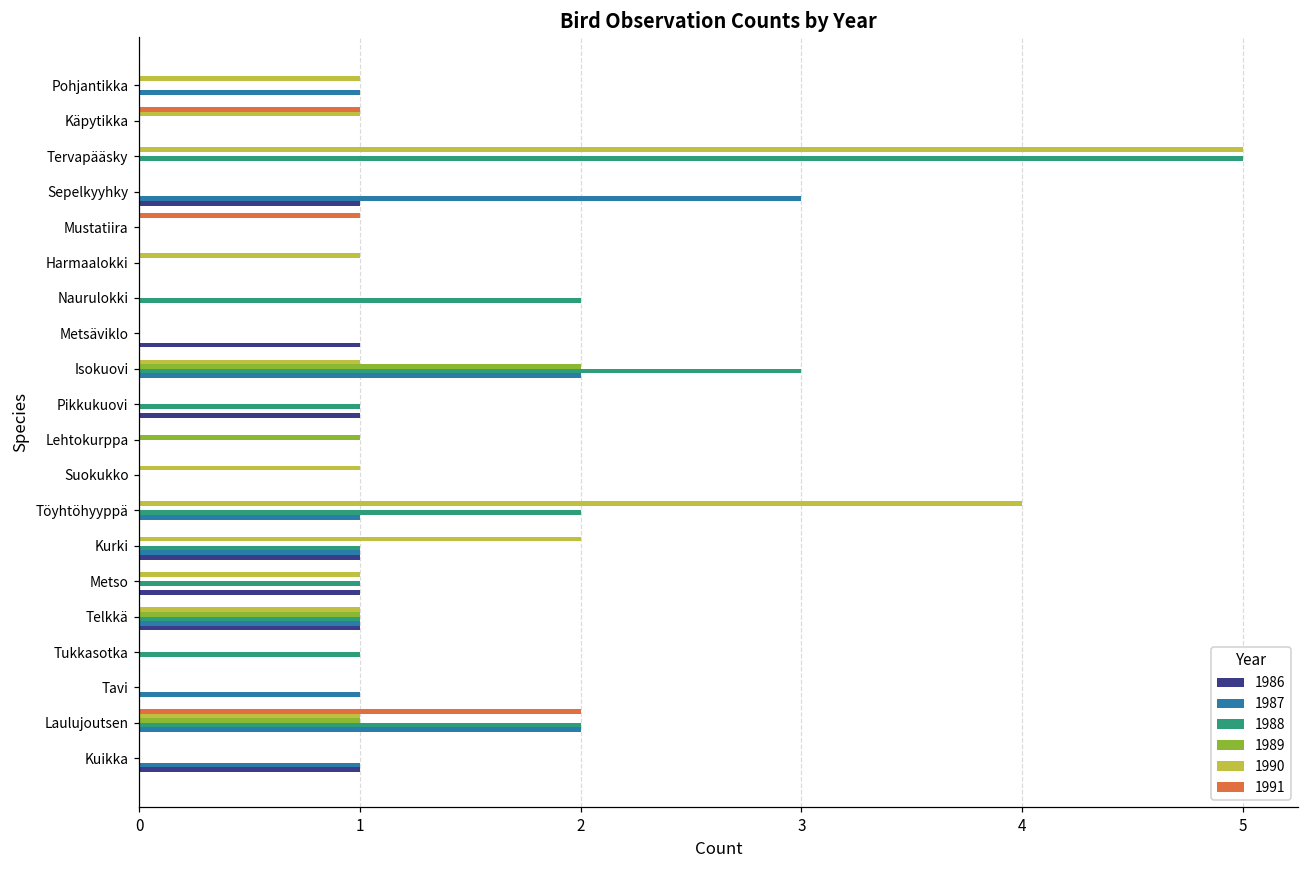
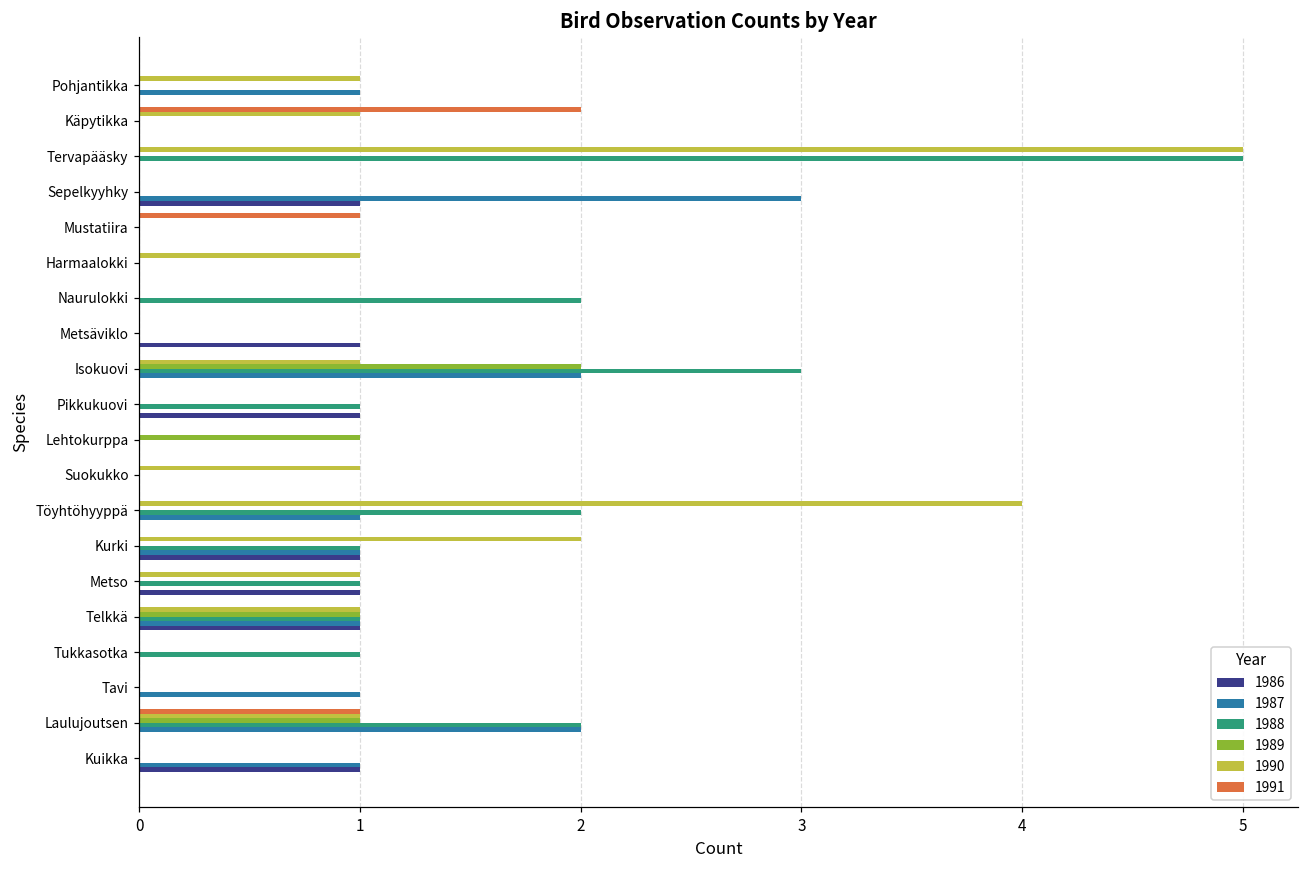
1991, Käpytikka: 1 -> 2
1991, Laulujoutsen: 2 -> 1
